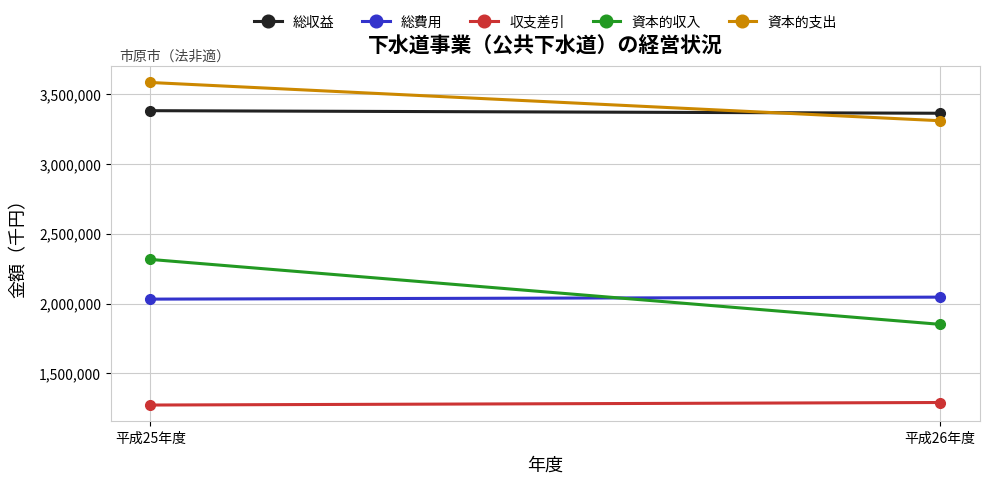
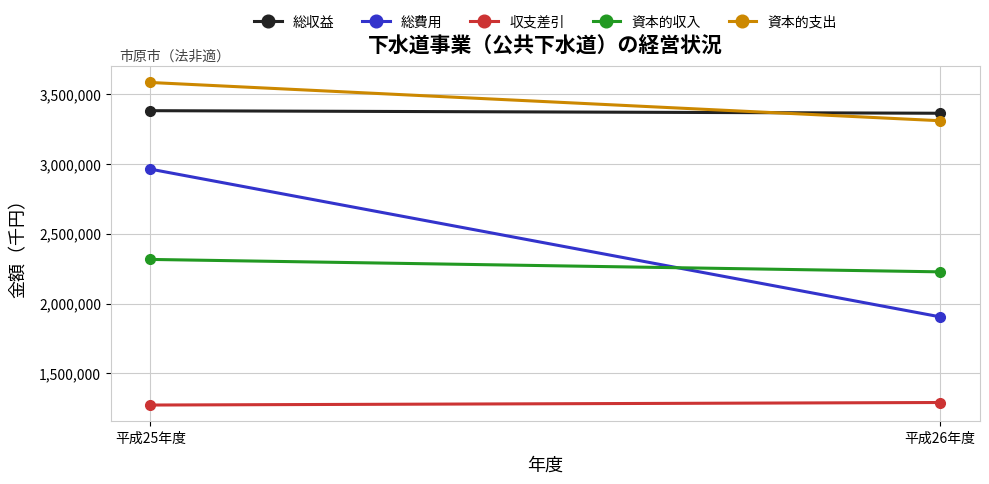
総費用, 平成25年度: 2,030,000 -> 2,960,000
総費用, 平成26年度: 2,050,000 -> 1,900,000
資本的収入, 平成26年度: 1,850,000 -> 2,230,000
